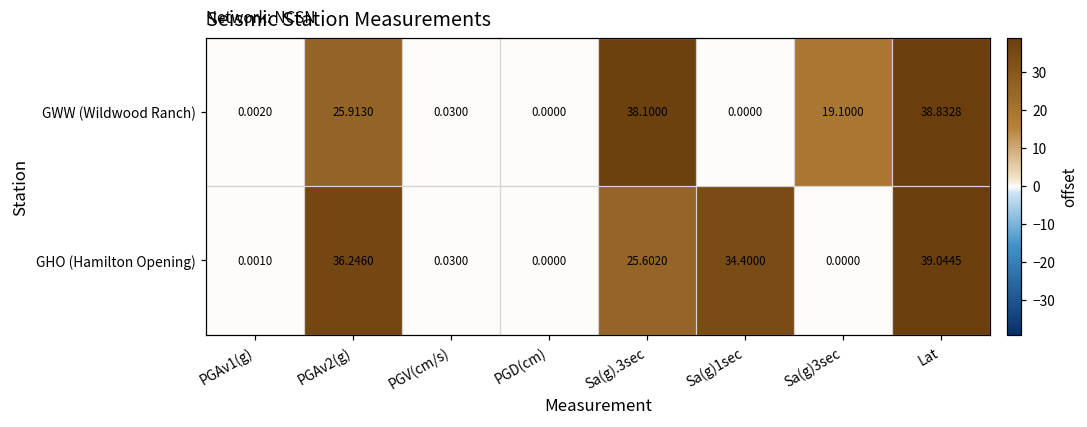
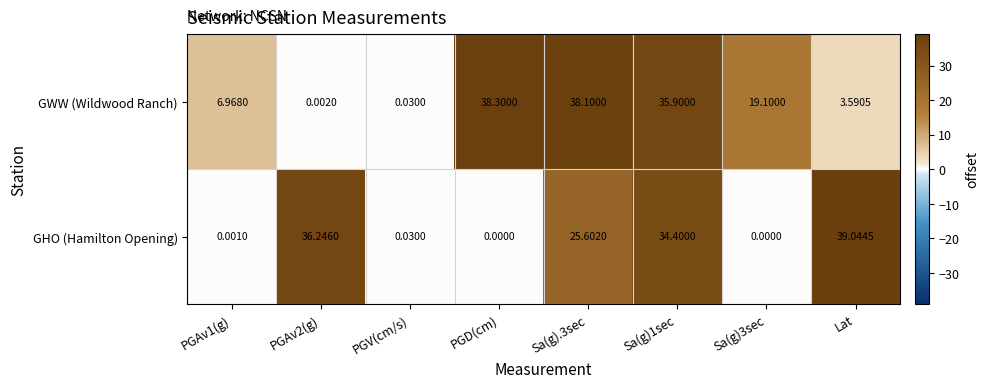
GWW (Wildwood Ranch), PGAv1(g): 0.0020 -> 6.9680
GWW (Wildwood Ranch), PGAv2(g): 25.9130 -> 0.0020
GWW (Wildwood Ranch), PGD(cm): 0.0000 -> 38.3000
GWW (Wildwood Ranch), Sa(g)1sec: 0.0000 -> 35.9000
GWW (Wildwood Ranch), Lat: 38.8328 -> 3.5905
